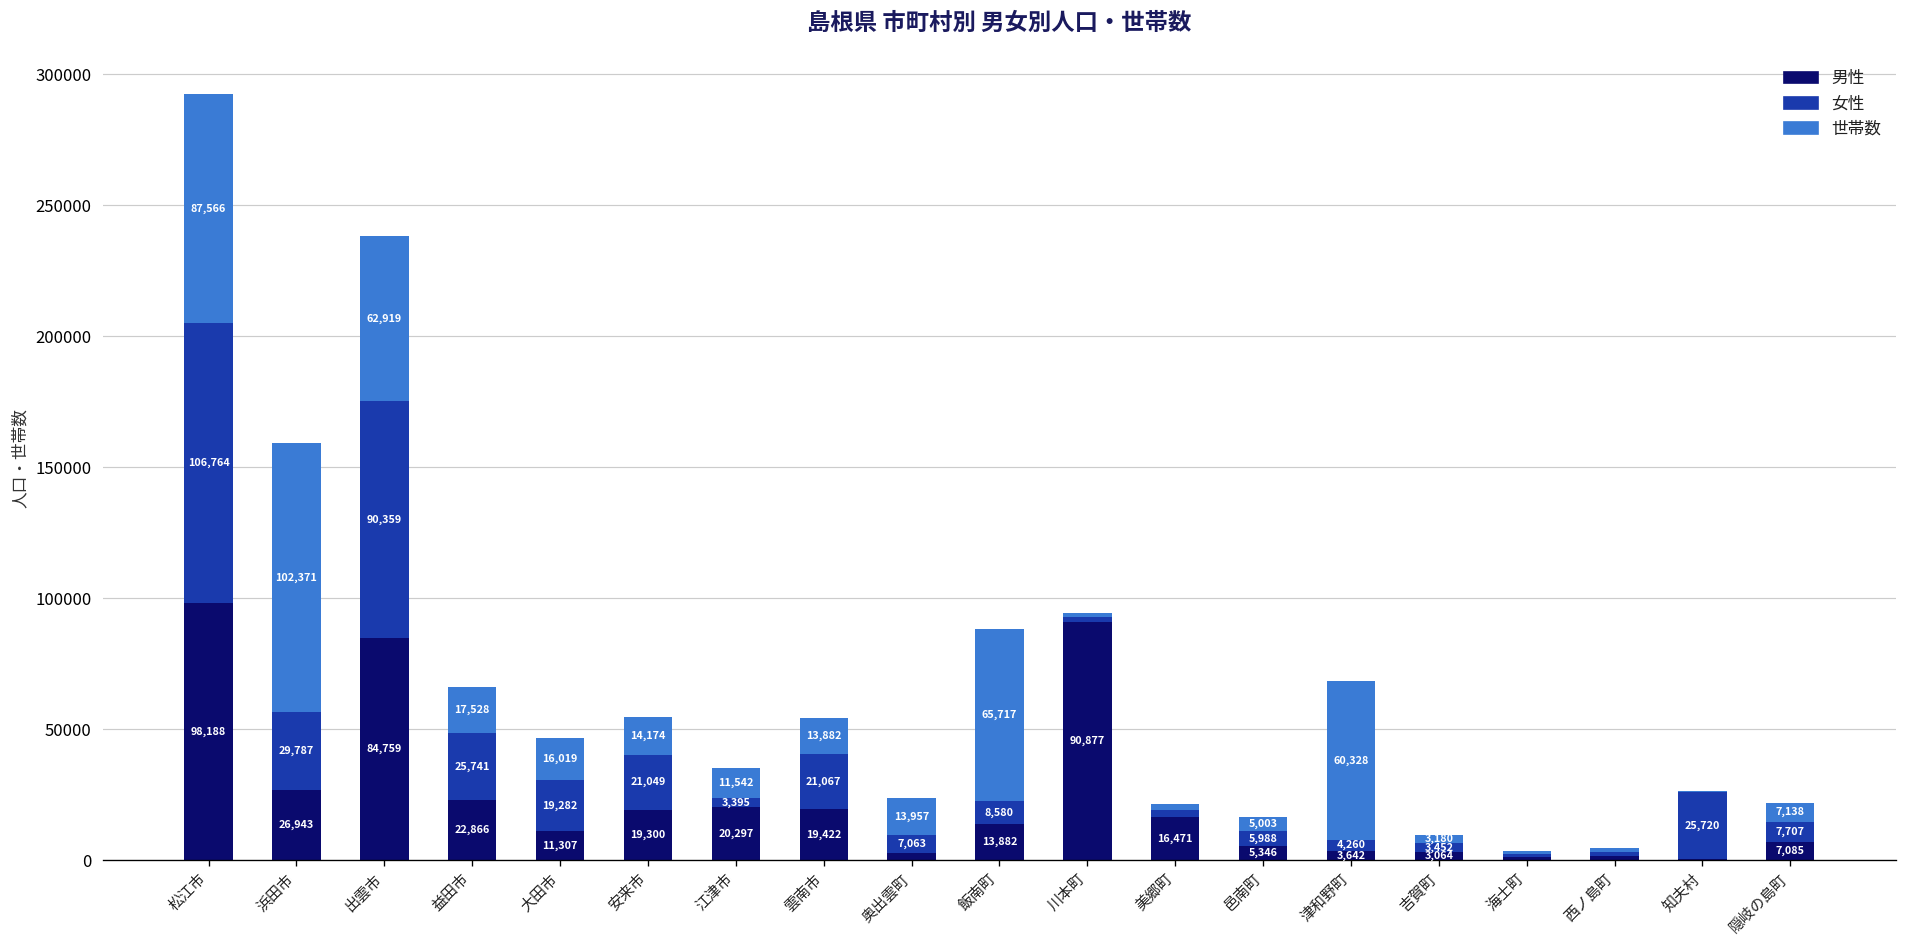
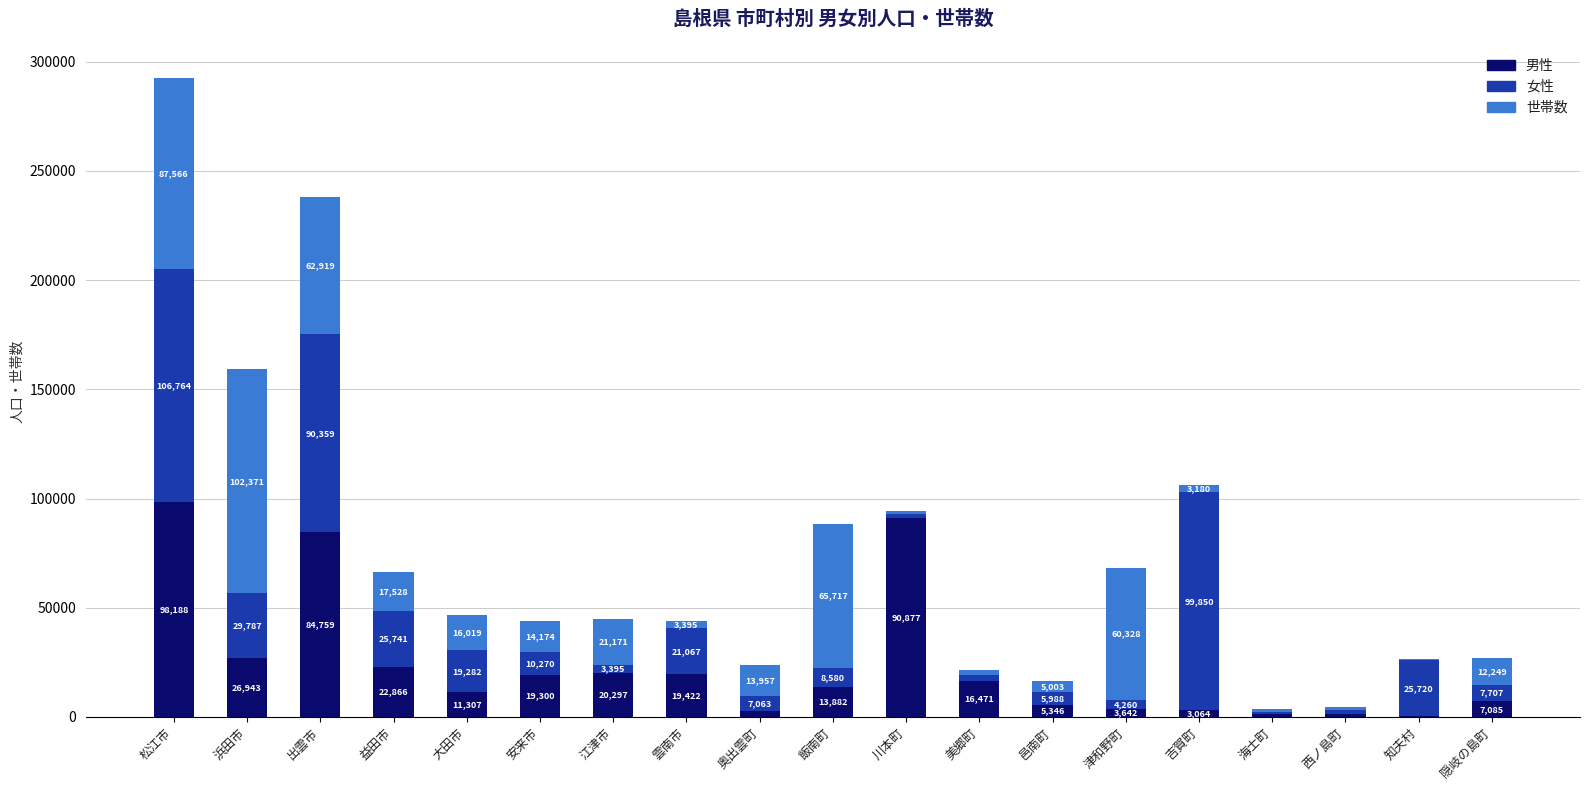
女性, 安来市: 21,049 -> 10,270
世帯数, 江津市: 11,542 -> 21,171
世帯数, 雲南市: 13,882 -> 3,395
女性, 吉賀町: 3,452 -> 99,850
世帯数, 隠岐の島町: 7,138 -> 12,249
